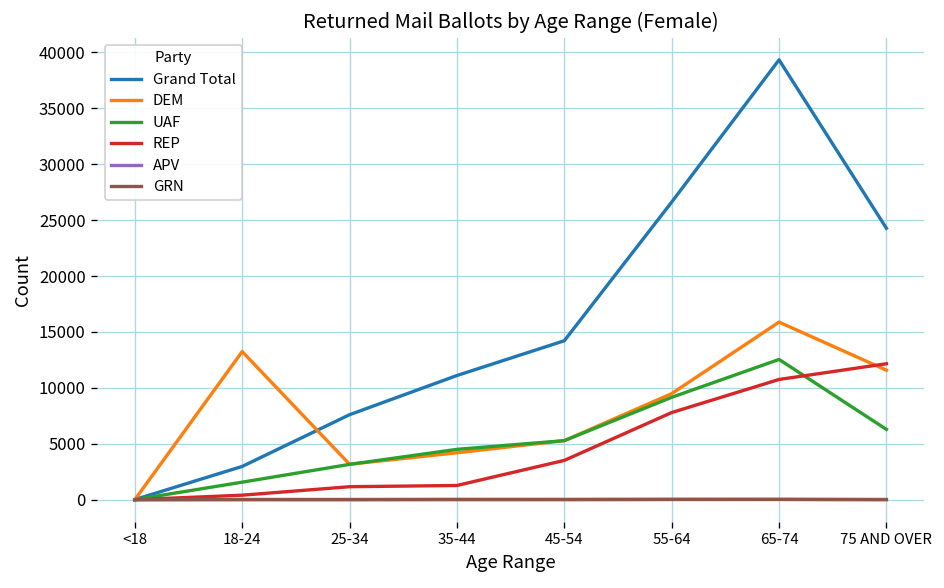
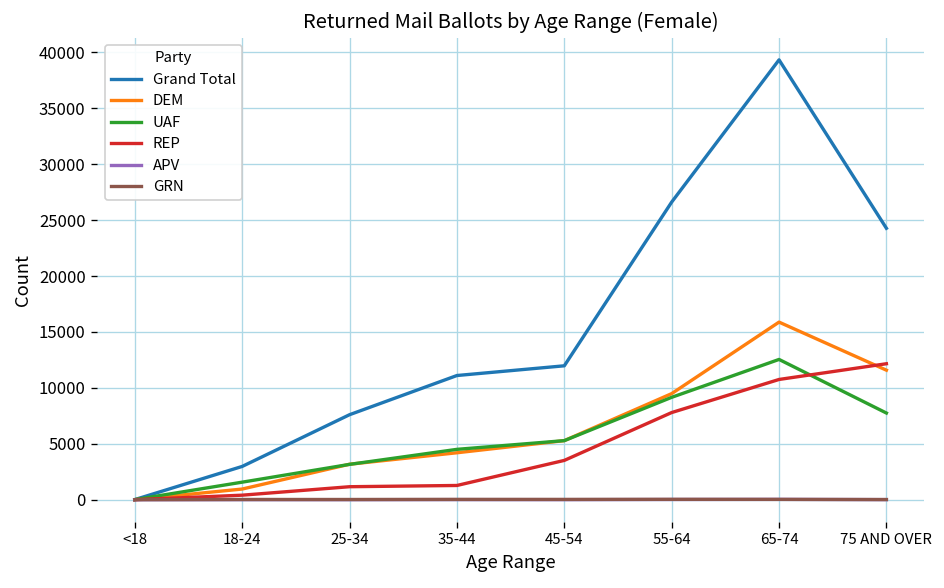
DEM, 18-24: 13000 -> 1000
Grand Total, 45-54: 14000 -> 12000
UAF, 75 AND OVER: 6000 -> 8000
